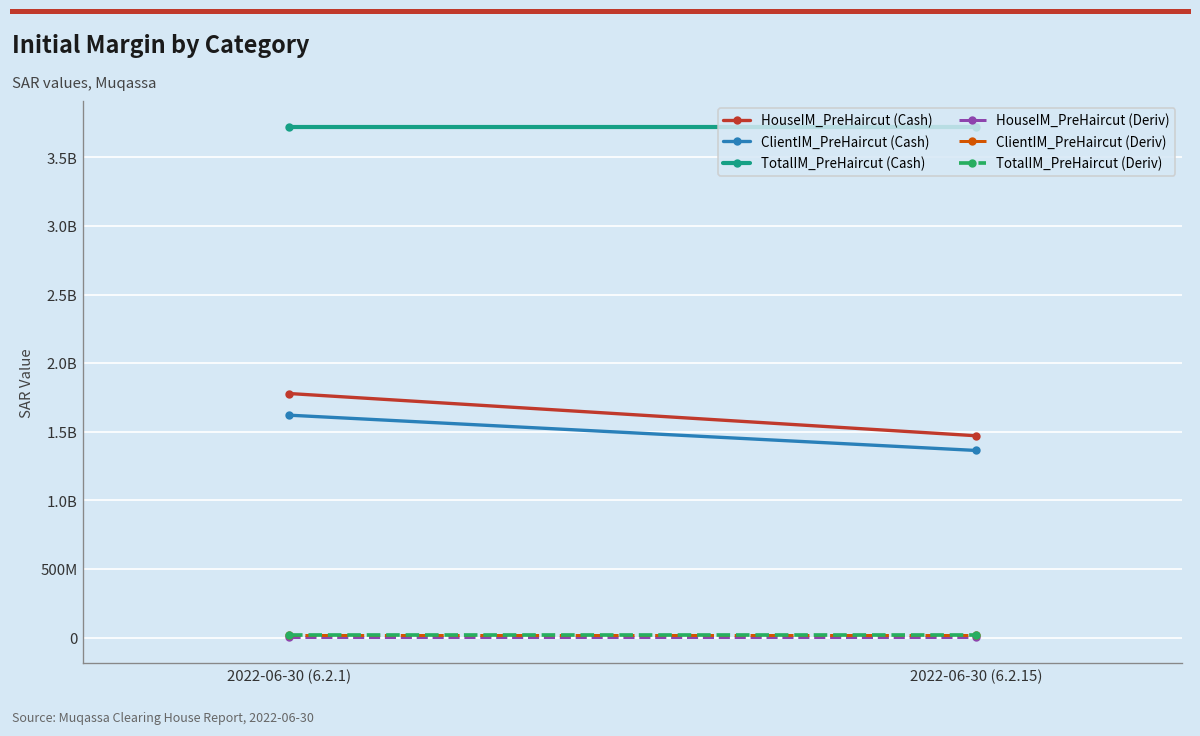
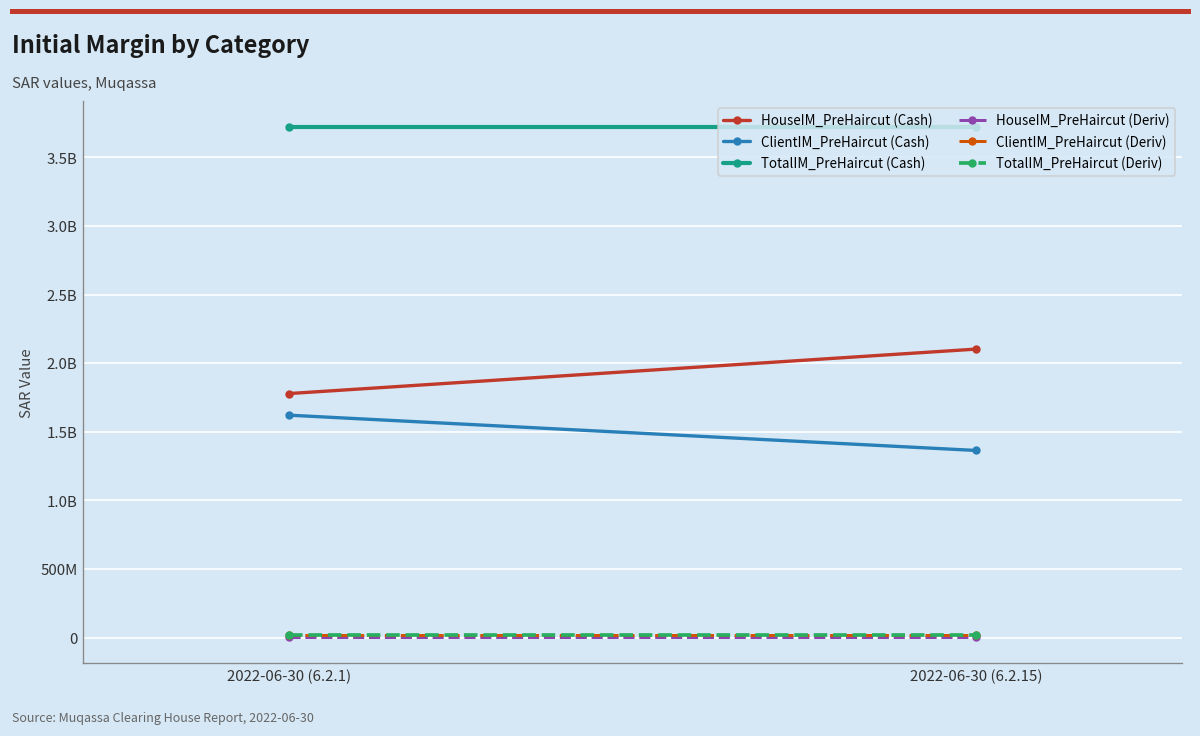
HouseIM_PreHaircut (Cash), 2022-06-30 (6.2.15): 1470000000 -> 2100000000
